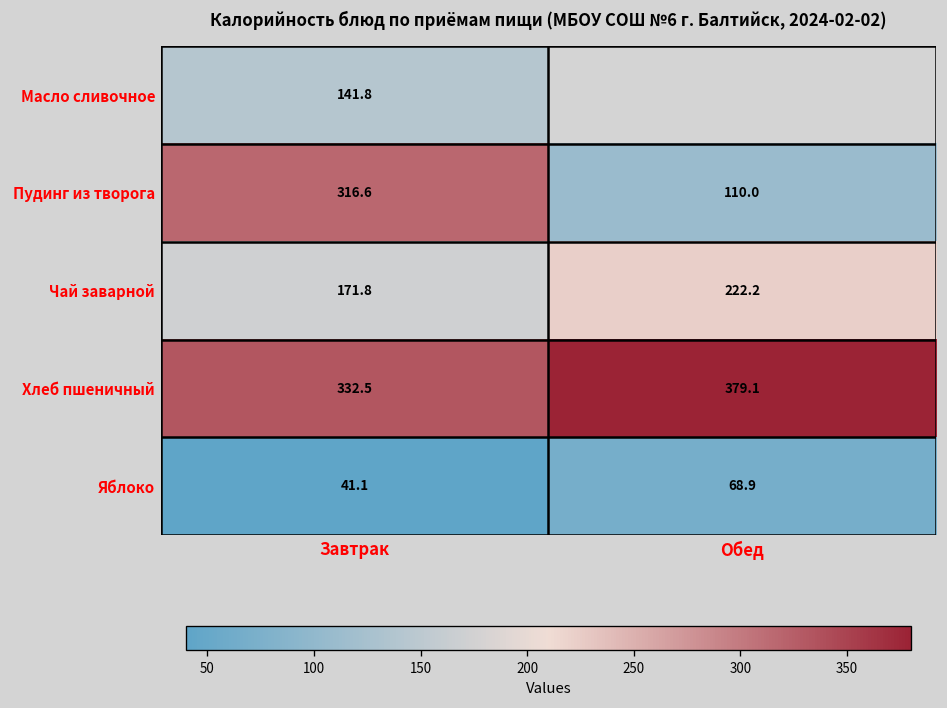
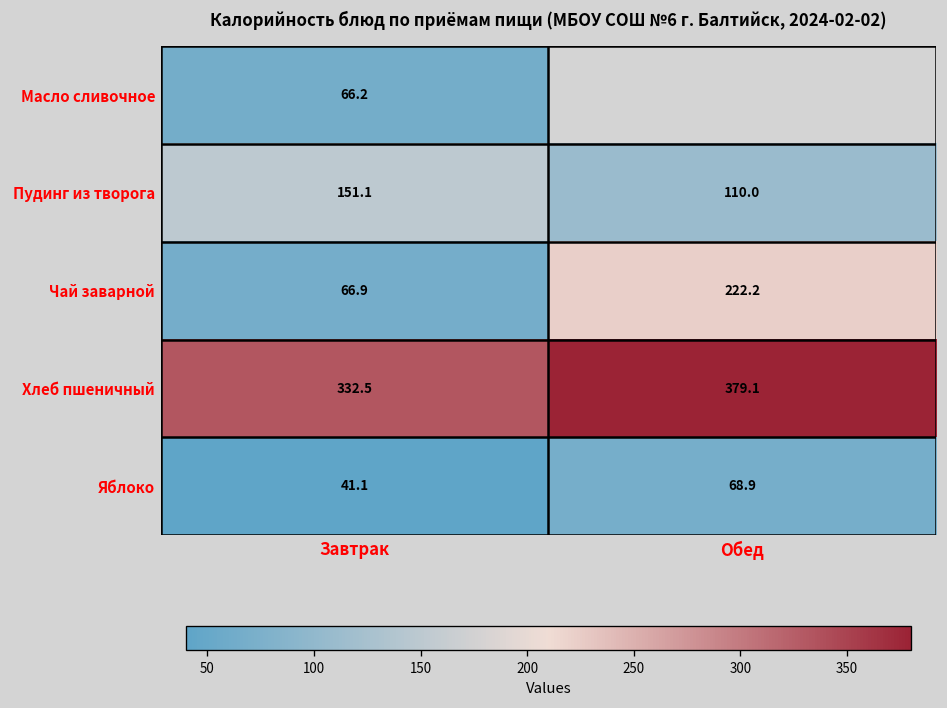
Масло сливочное, Завтрак: 141.8 -> 66.2
Пудинг из творога, Завтрак: 316.6 -> 151.1
Чай заварной, Завтрак: 171.8 -> 66.9
